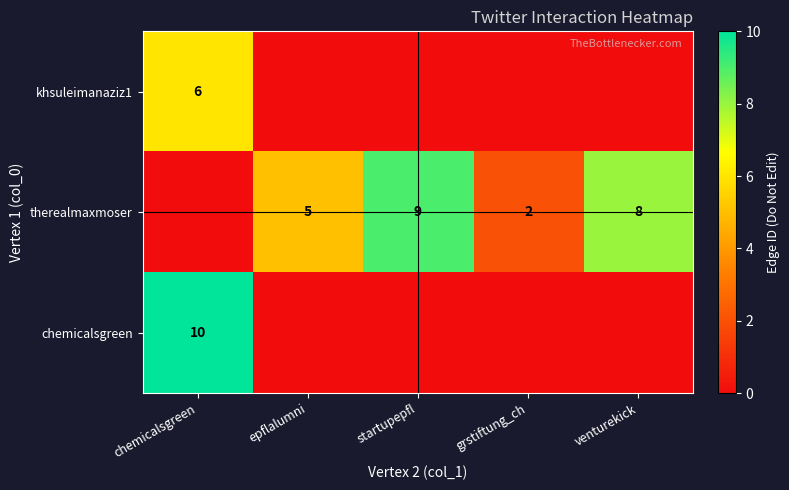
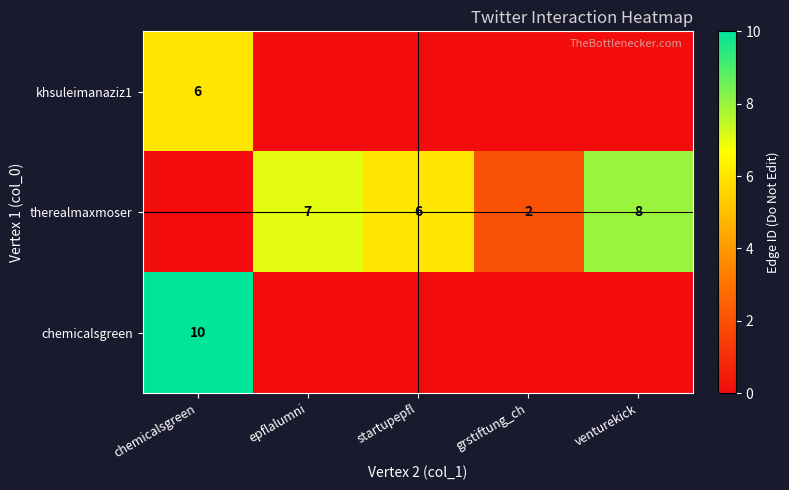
therealmaxmoser, epflalumni: 5 -> 7
therealmaxmoser, startupepfl: 9 -> 6
